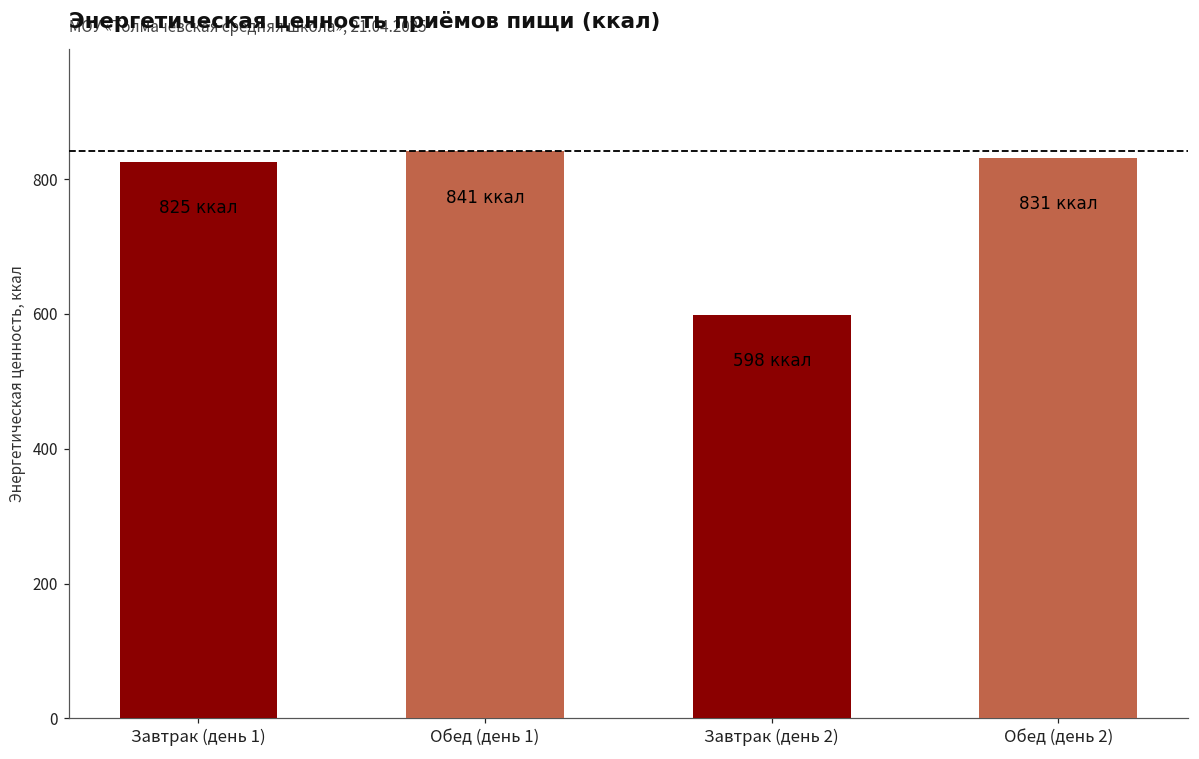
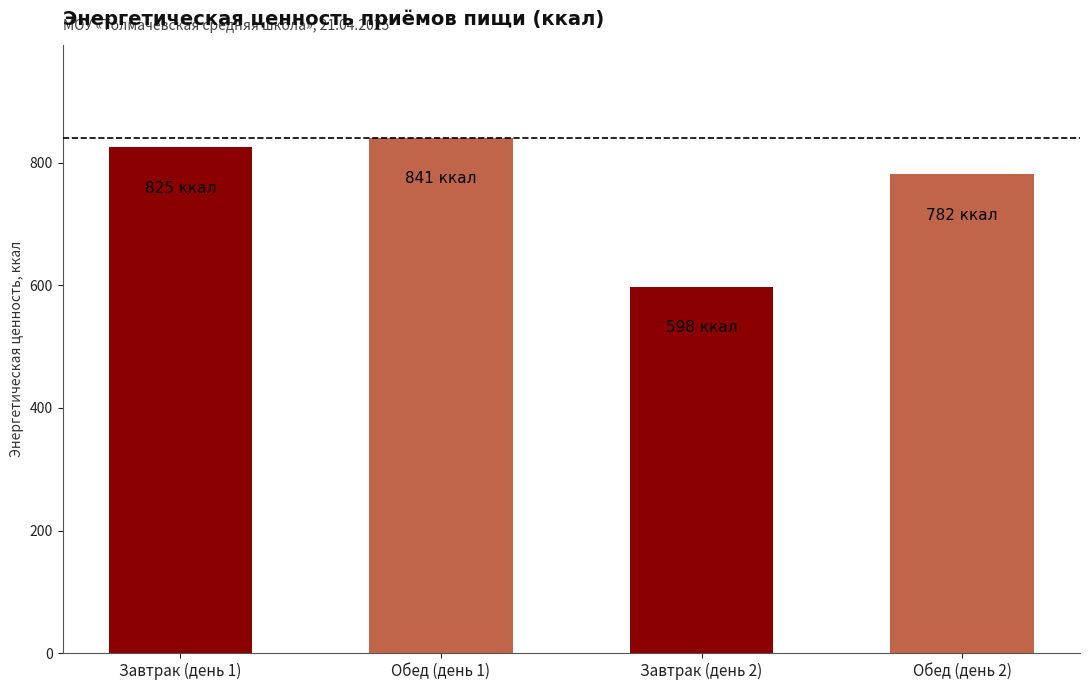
Обед (день 2): 831 -> 782
